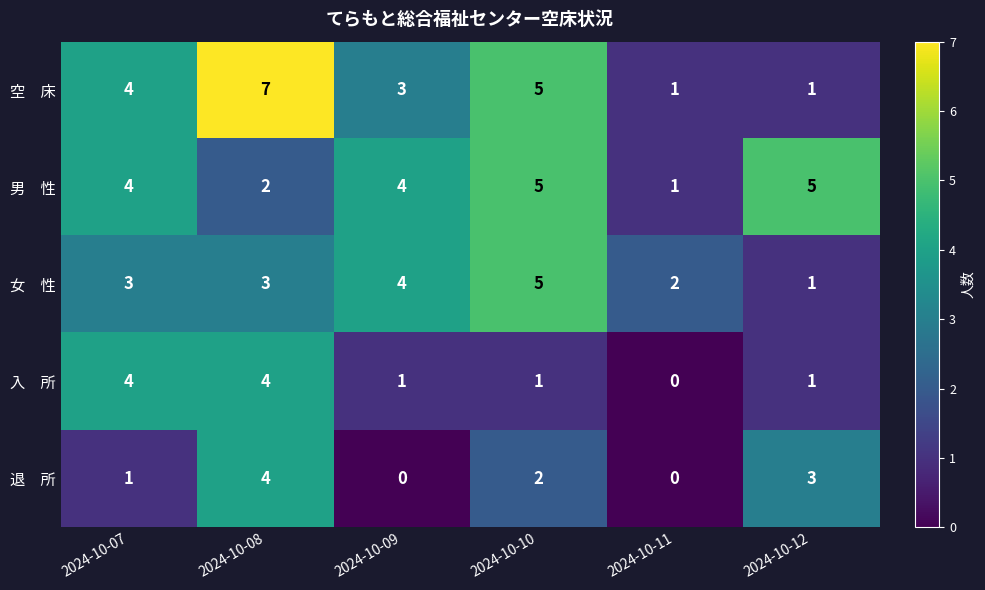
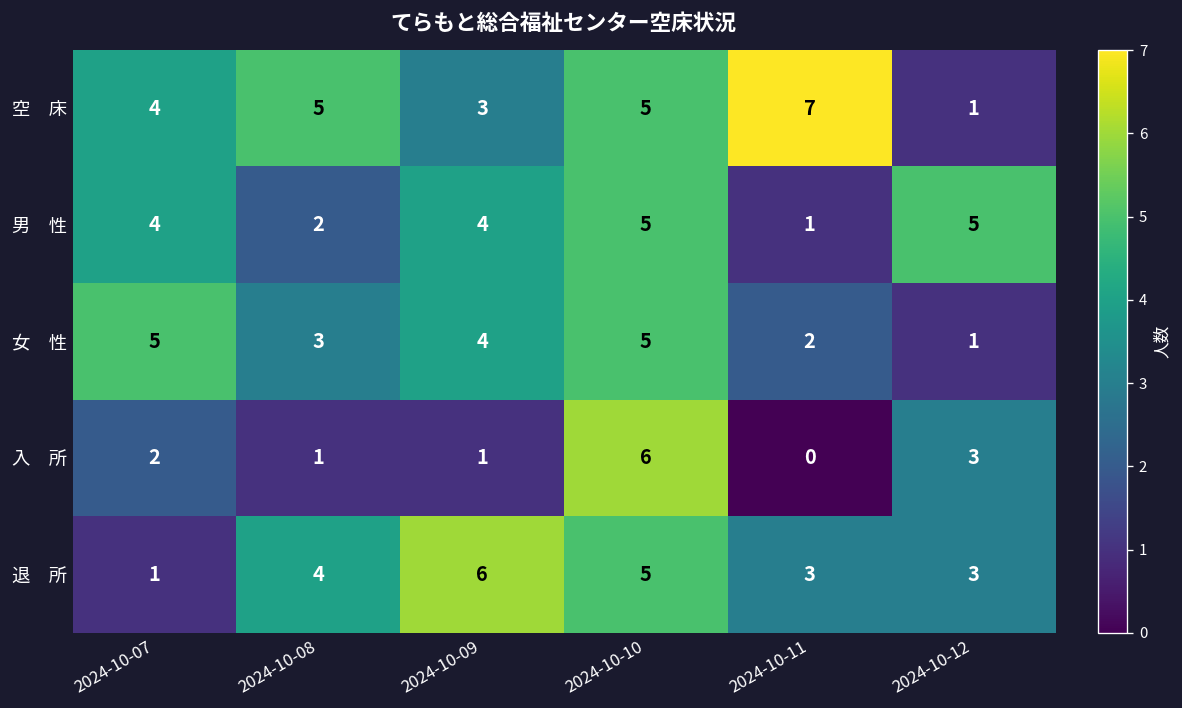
空 床, 2024-10-08: 7 -> 5
空 床, 2024-10-11: 1 -> 7
女 性, 2024-10-07: 3 -> 5
入 所, 2024-10-07: 4 -> 2
入 所, 2024-10-08: 4 -> 1
入 所, 2024-10-10: 1 -> 6
入 所, 2024-10-12: 1 -> 3
退 所, 2024-10-09: 0 -> 6
退 所, 2024-10-10: 2 -> 5
退 所, 2024-10-11: 0 -> 3
